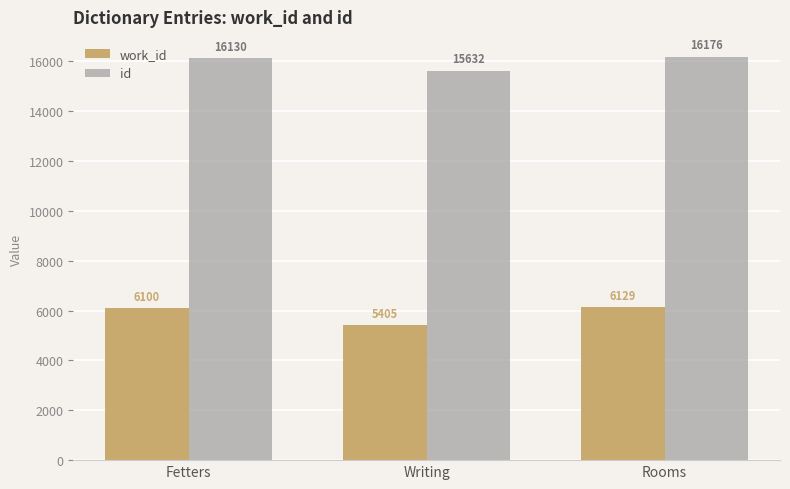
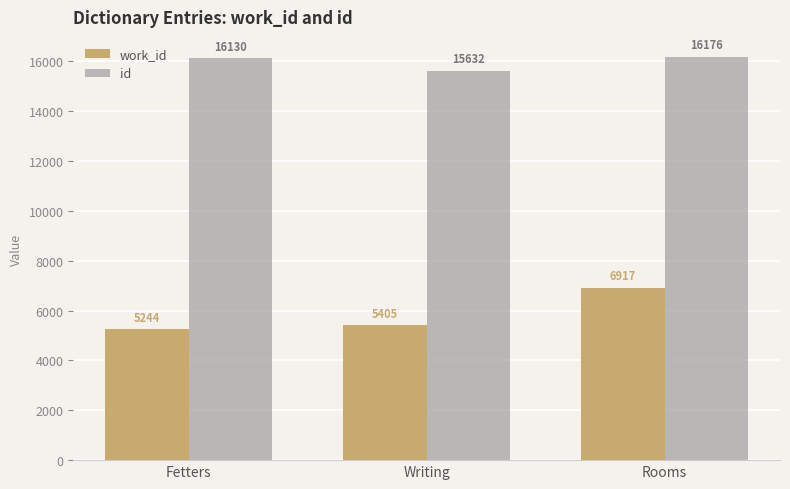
work_id, Fetters: 6100 -> 5244
work_id, Rooms: 6129 -> 6917
